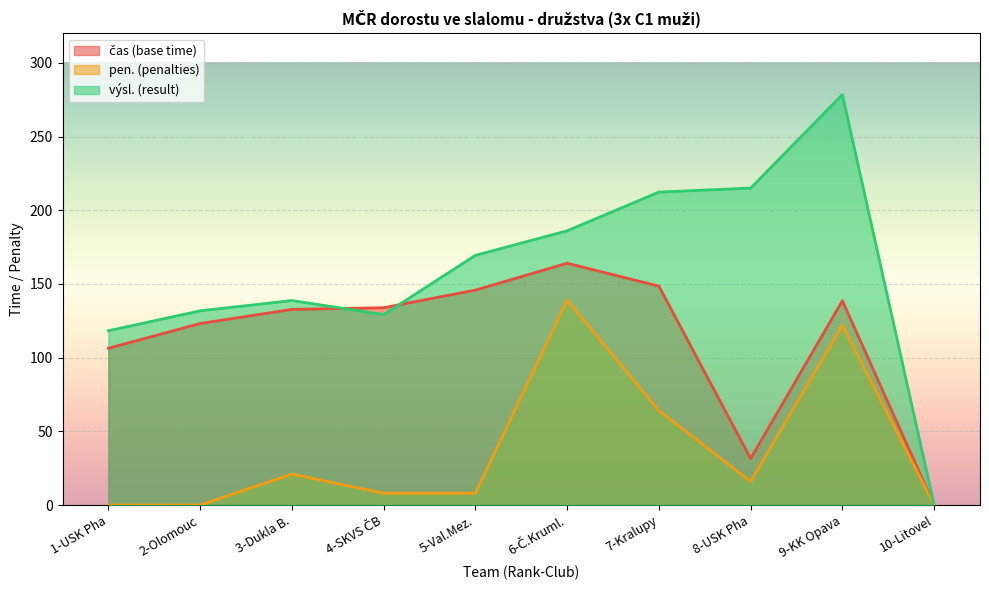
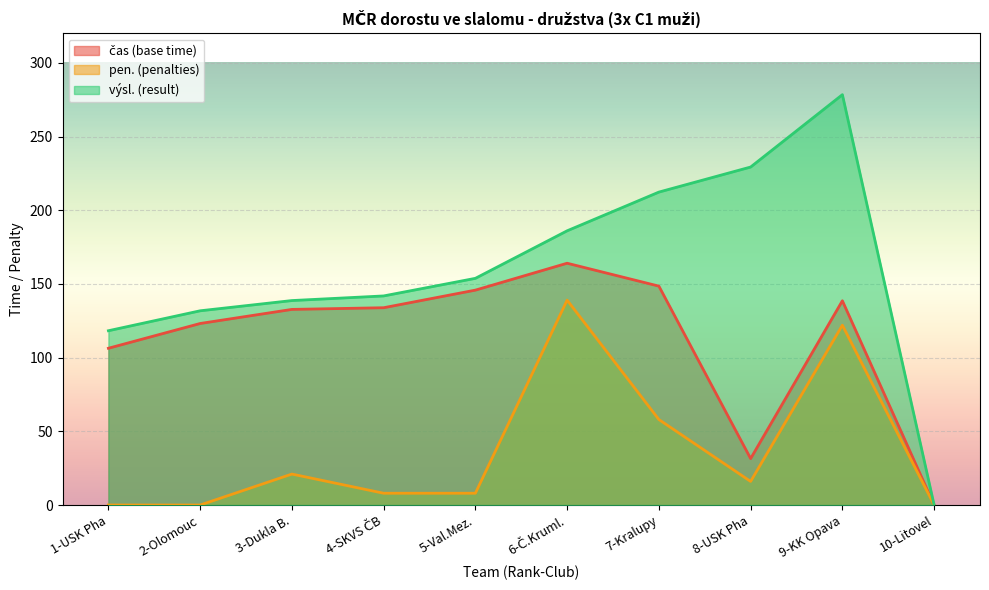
výsl. (result), 4-SKVS ČB: 129 -> 142
výsl. (result), 5-Val.Mez.: 169 -> 154
pen. (penalties), 7-Kralupy: 64 -> 58
výsl. (result), 8-USK Pha: 215 -> 229
